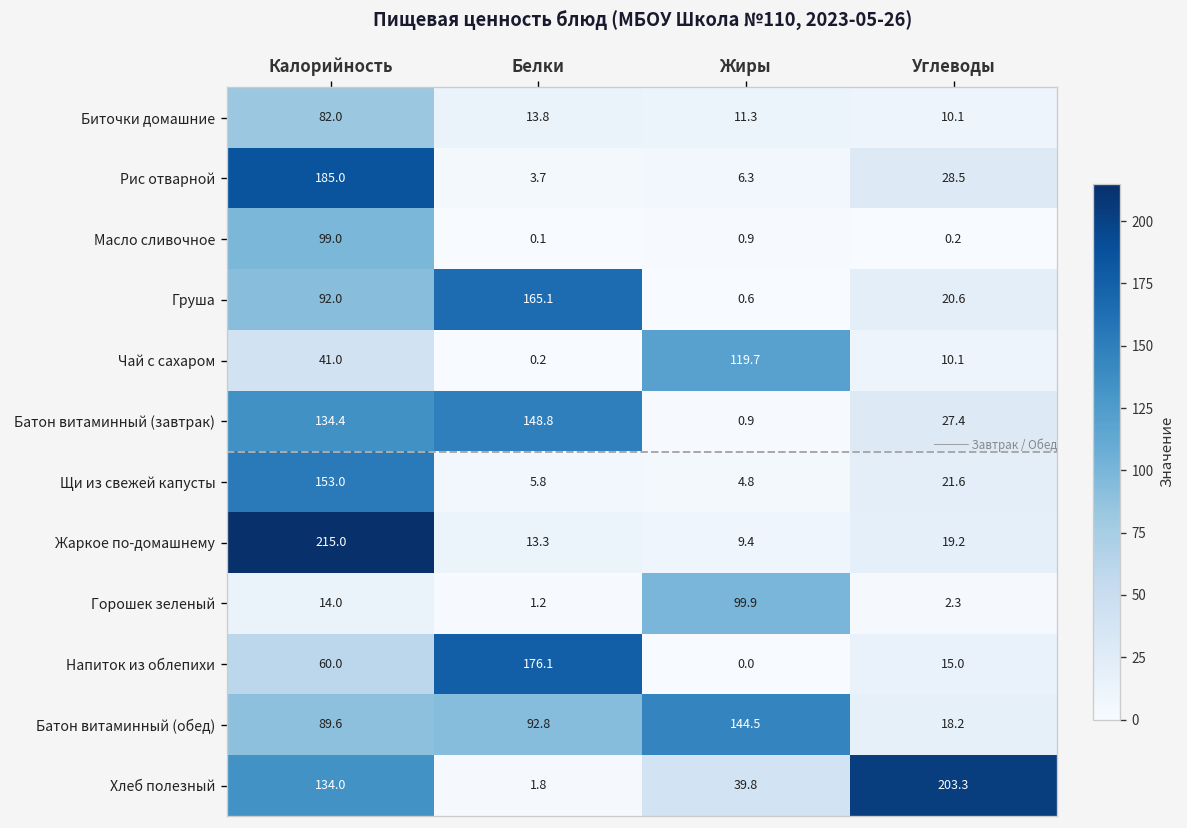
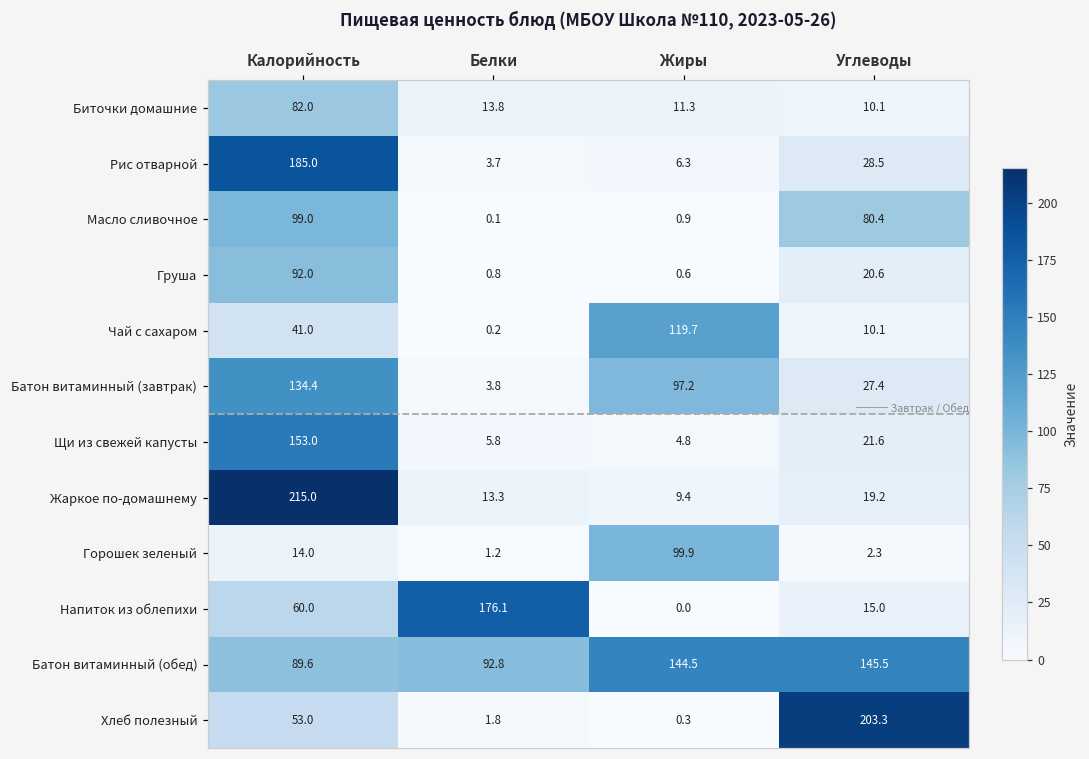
Масло сливочное, Углеводы: 0.2 -> 80.4
Груша, Белки: 165.1 -> 0.8
Батон витаминный (завтрак), Белки: 148.8 -> 3.8
Батон витаминный (завтрак), Жиры: 0.9 -> 97.2
Батон витаминный (обед), Углеводы: 18.2 -> 145.5
Хлеб полезный, Калорийность: 134.0 -> 53.0
Хлеб полезный, Жиры: 39.8 -> 0.3
